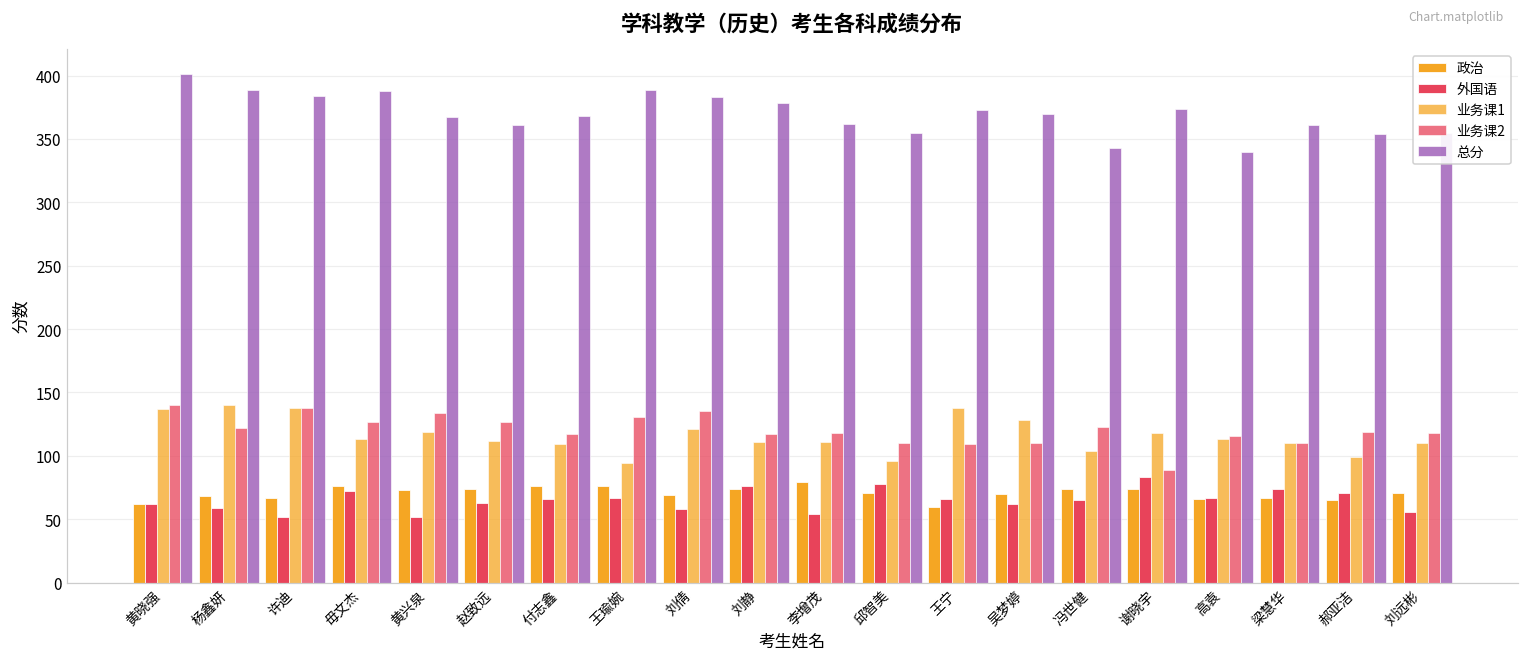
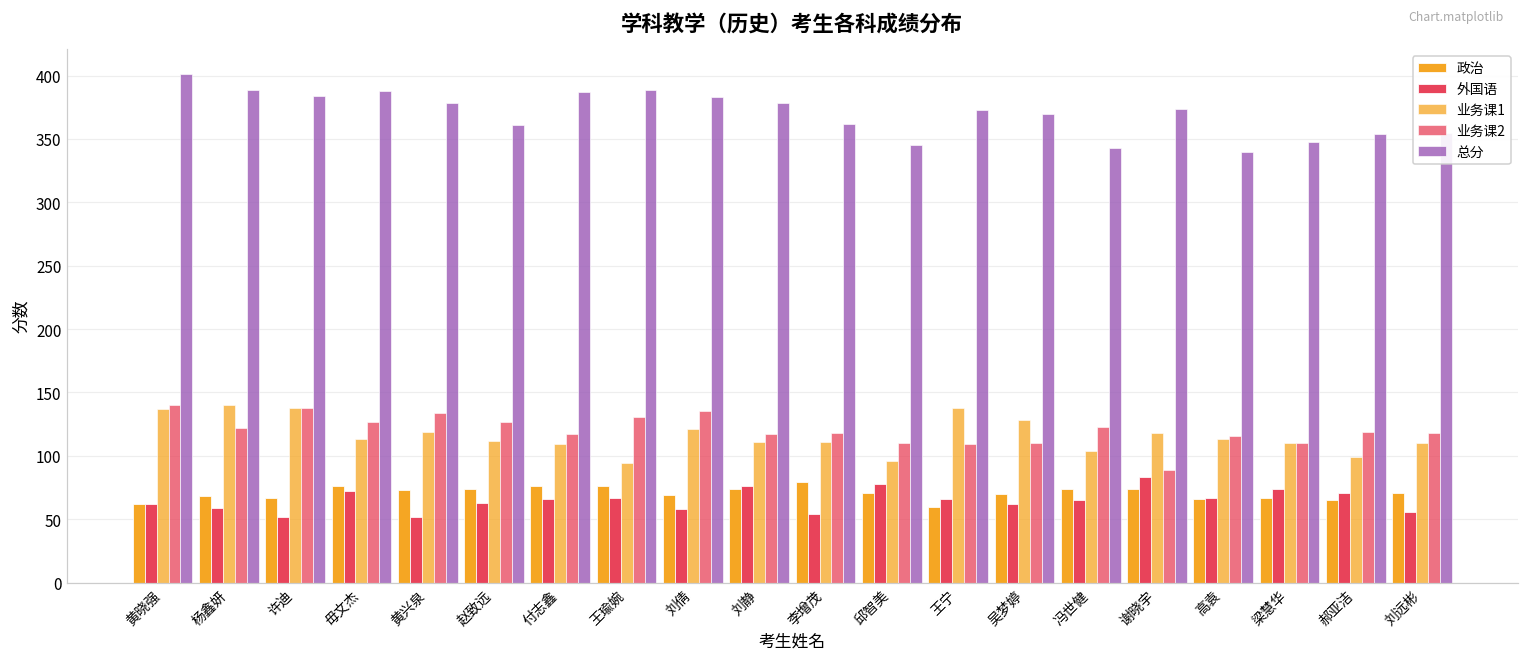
总分, 黄兴泉: 367 -> 378
总分, 付志鑫: 368 -> 387
总分, 邱智美: 355 -> 345
总分, 梁慧华: 361 -> 348
